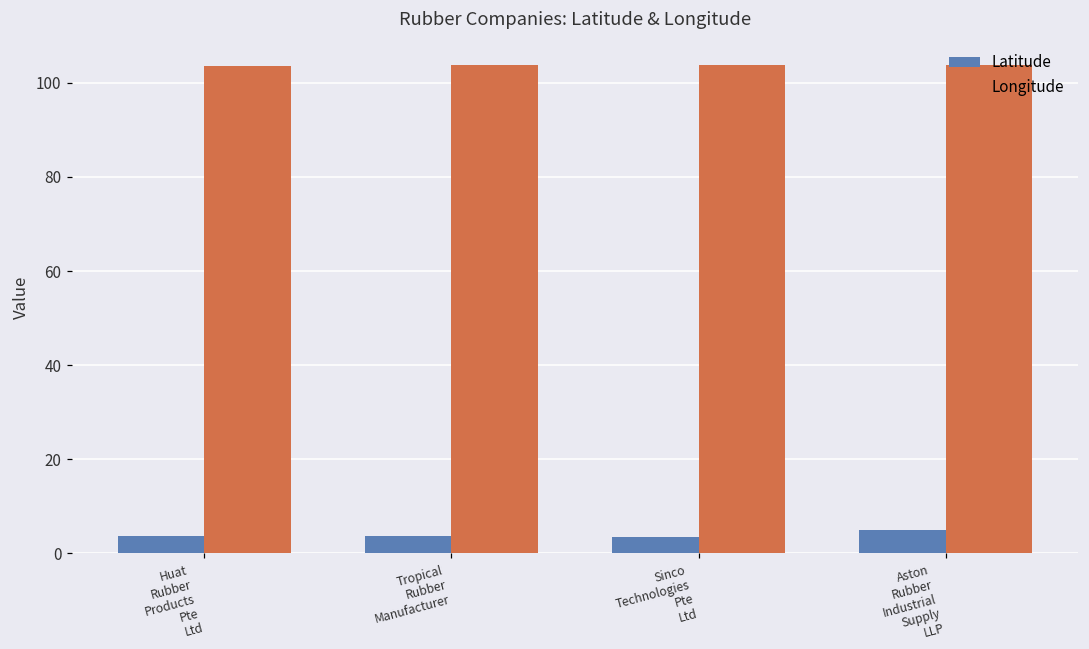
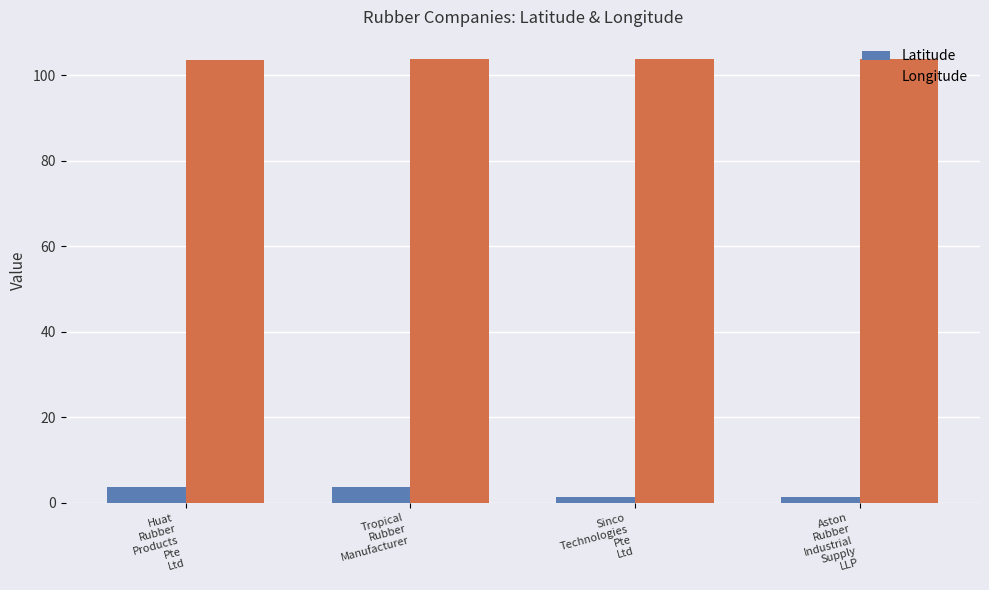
Latitude, Sinco Technologies Pte Ltd: 3 -> 1
Latitude, Aston Rubber Industrial Supply LLP: 5 -> 1
